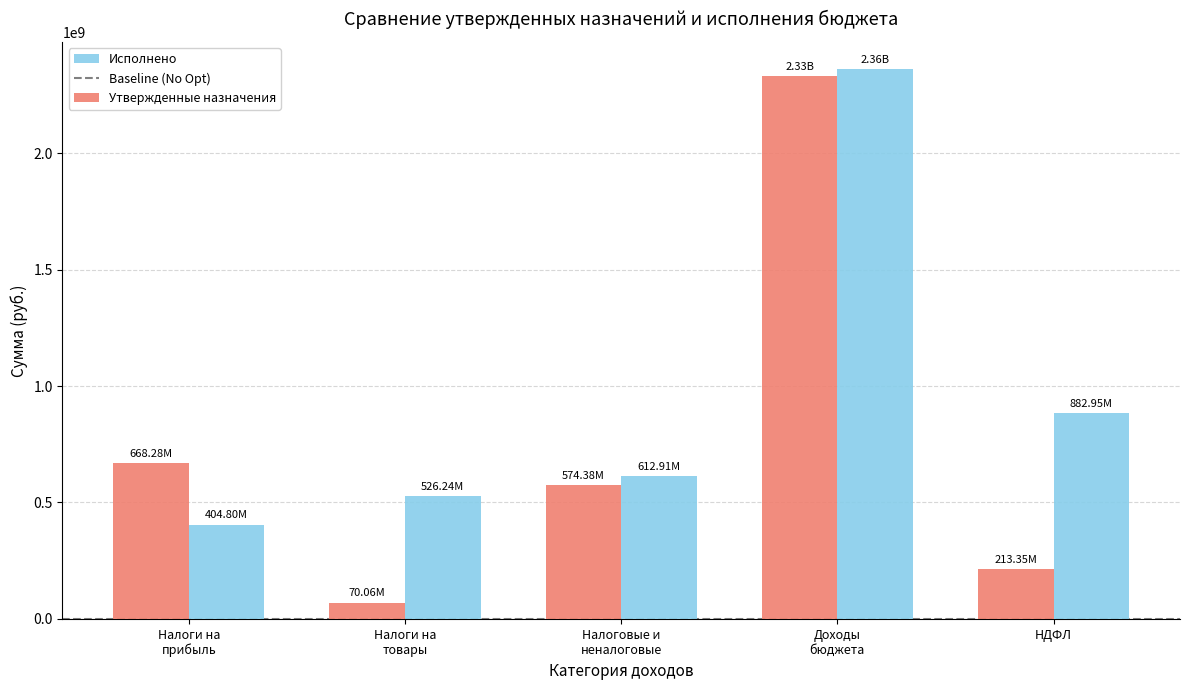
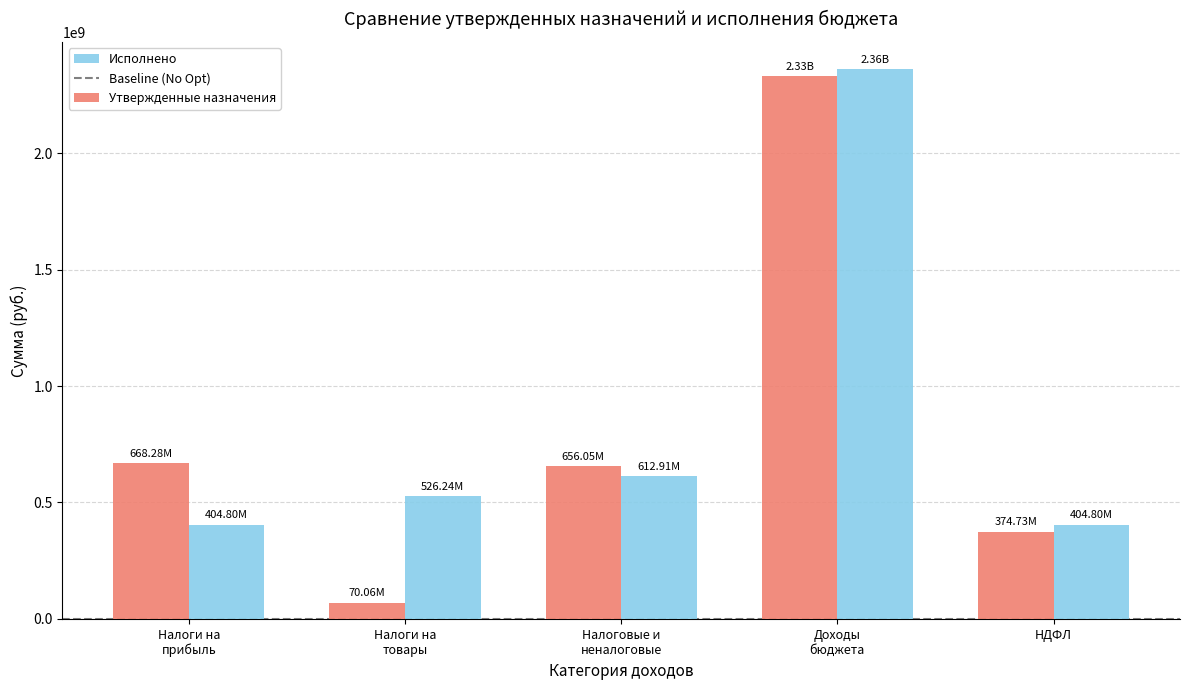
Утвержденные назначения, Налоговые и неналоговые: 574.38M -> 656.05M
Утвержденные назначения, НДФЛ: 213.35M -> 374.73M
Исполнено, НДФЛ: 882.95M -> 404.80M
